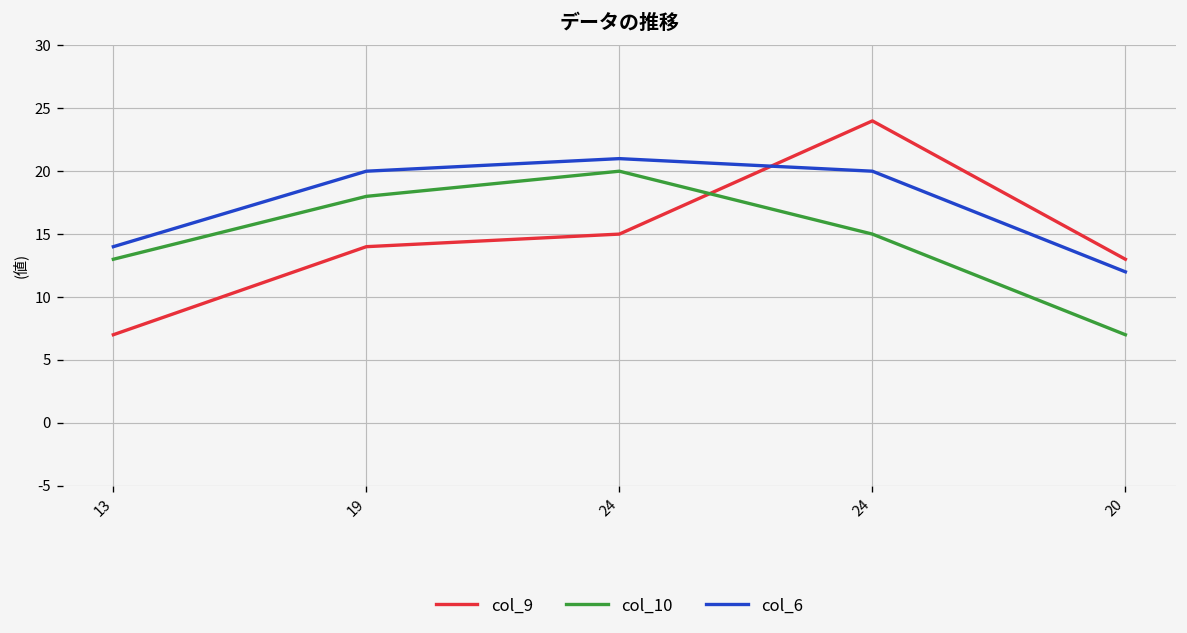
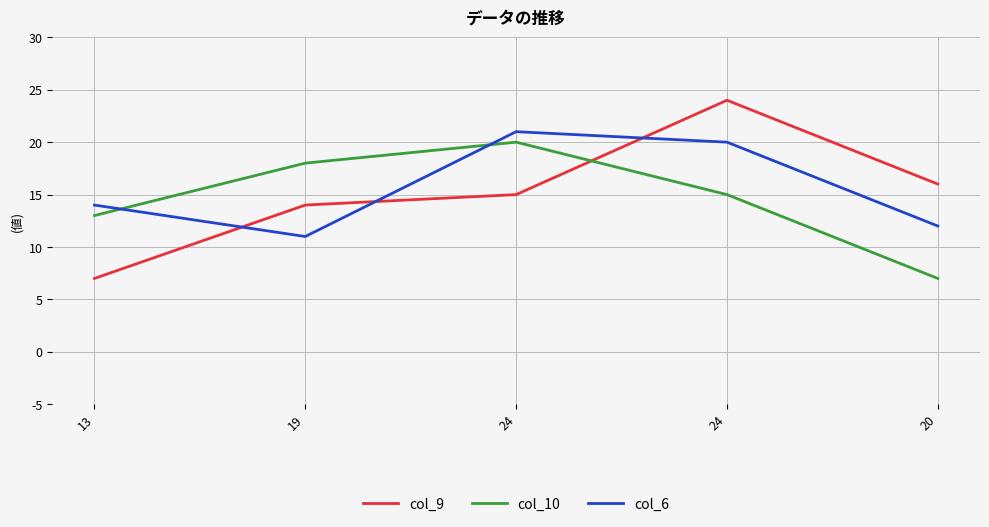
col_6, 19: 20 -> 11
col_9, 20: 13 -> 16
